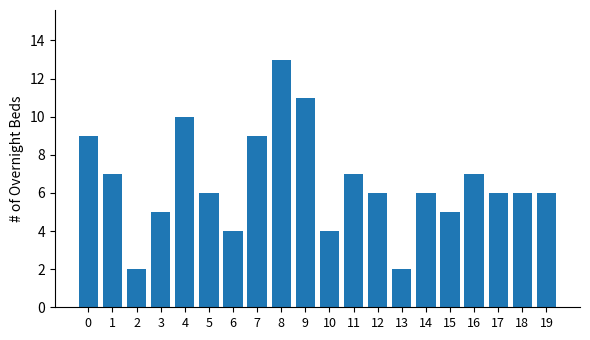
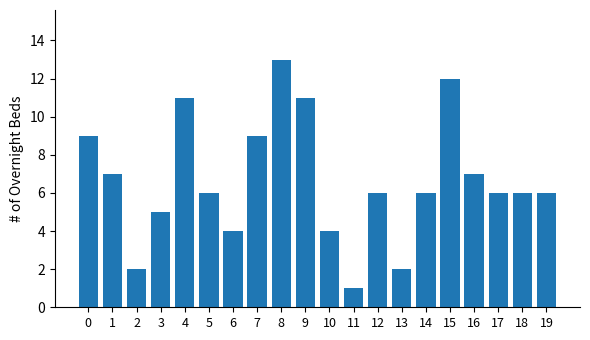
4: 10 -> 11
11: 7 -> 1
15: 5 -> 12
